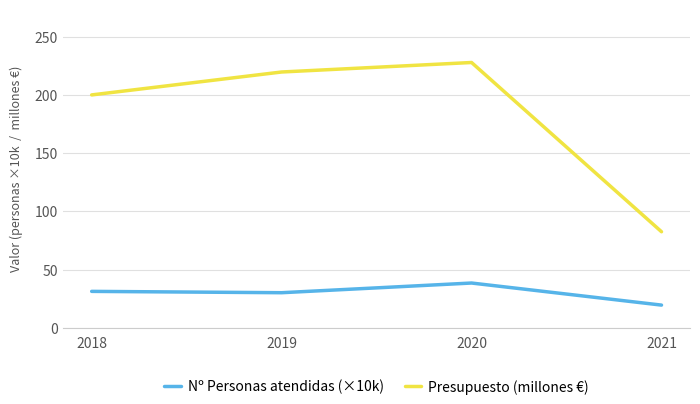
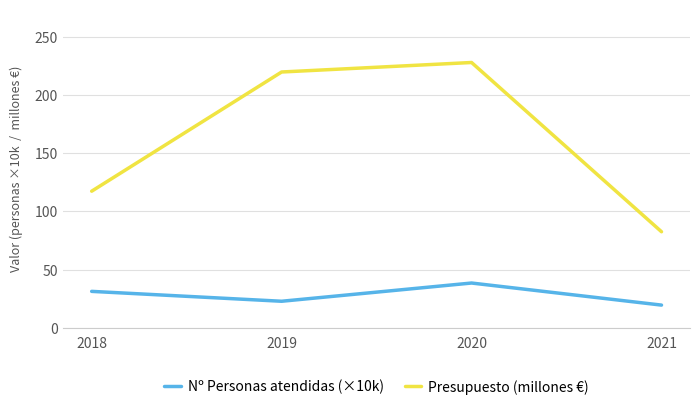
Presupuesto (millones €), 2018: 200 -> 117
Nº Personas atendidas (×10k), 2019: 30 -> 23
